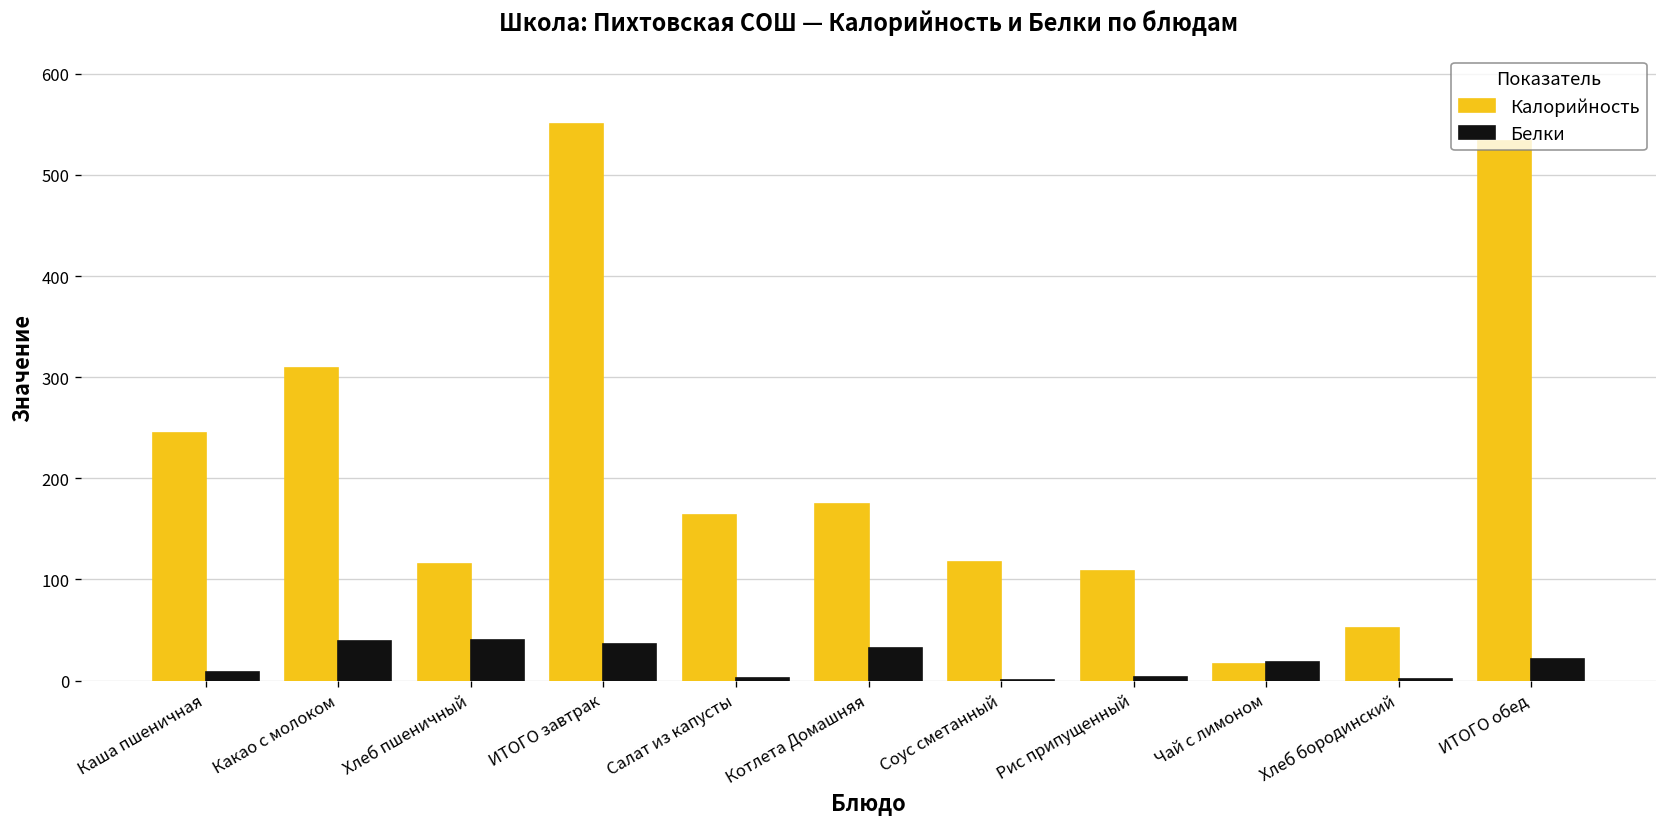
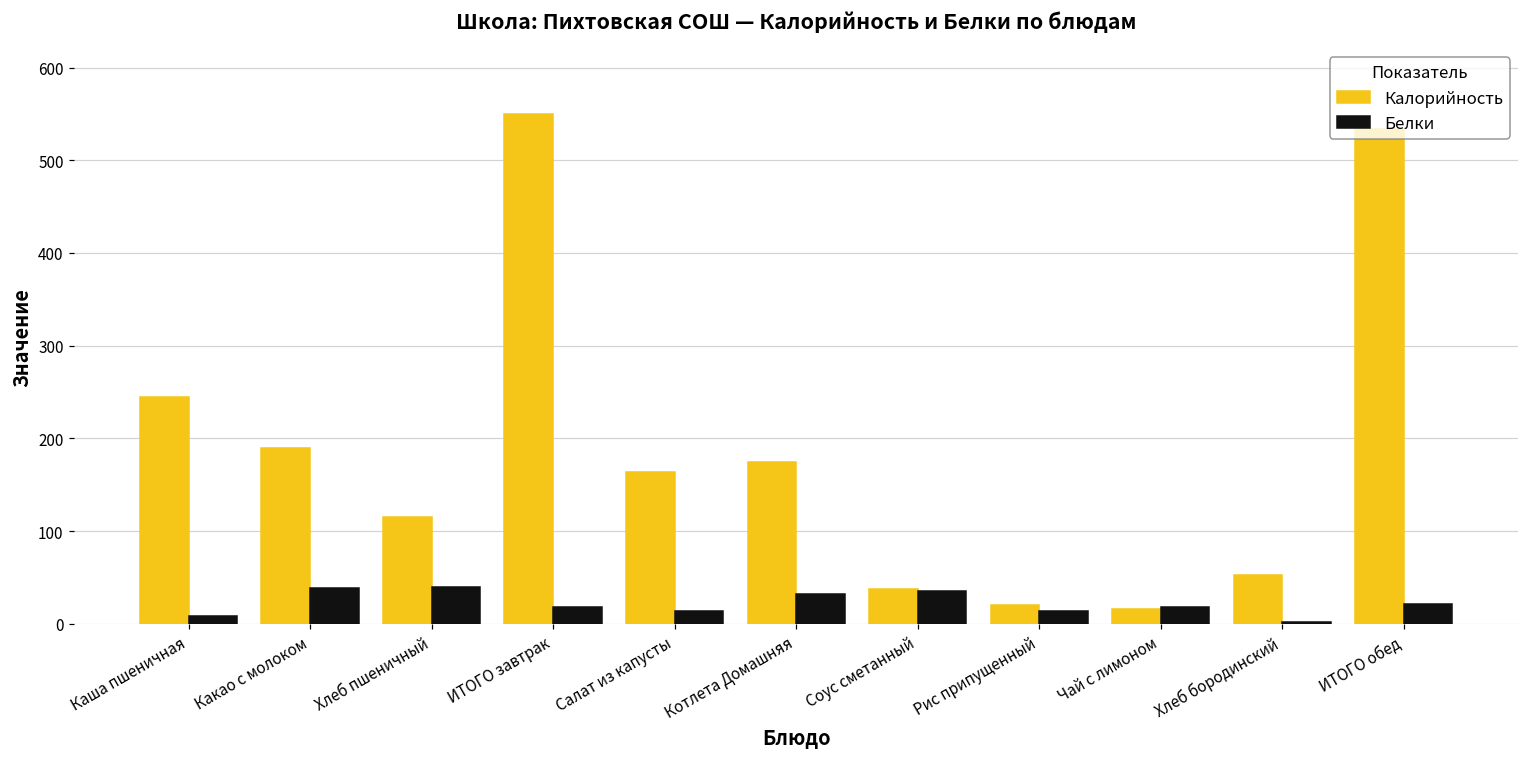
Калорийность, Какао с молоком: 310 -> 190
Белки, ИТОГО завтрак: 40 -> 20
Белки, Салат из капусты: 0 -> 10
Калорийность, Соус сметанный: 120 -> 40
Белки, Соус сметанный: 0 -> 40
Калорийность, Рис припущенный: 110 -> 20
Белки, Рис припущенный: 0 -> 10
